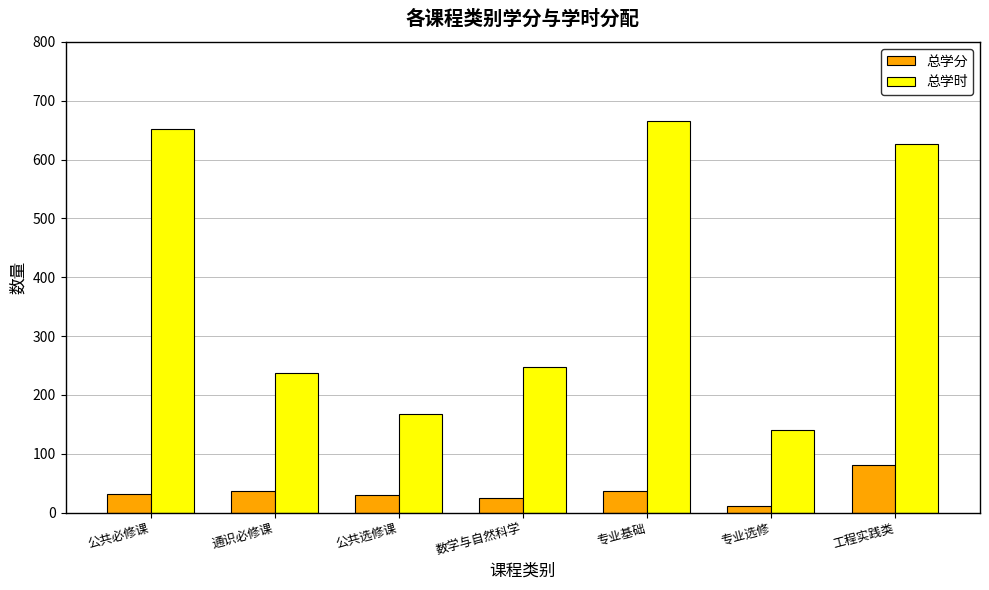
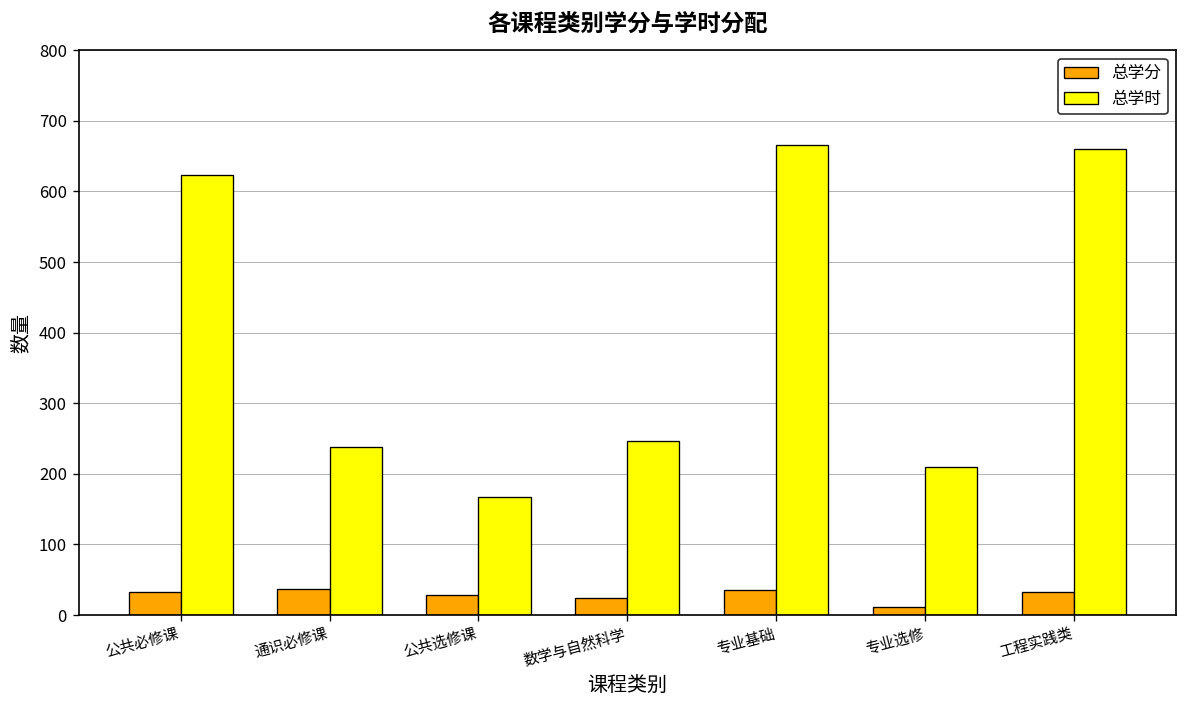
总学时, 公共必修课: 650 -> 620
总学时, 专业选修: 140 -> 210
总学分, 工程实践类: 80 -> 30
总学时, 工程实践类: 630 -> 660
